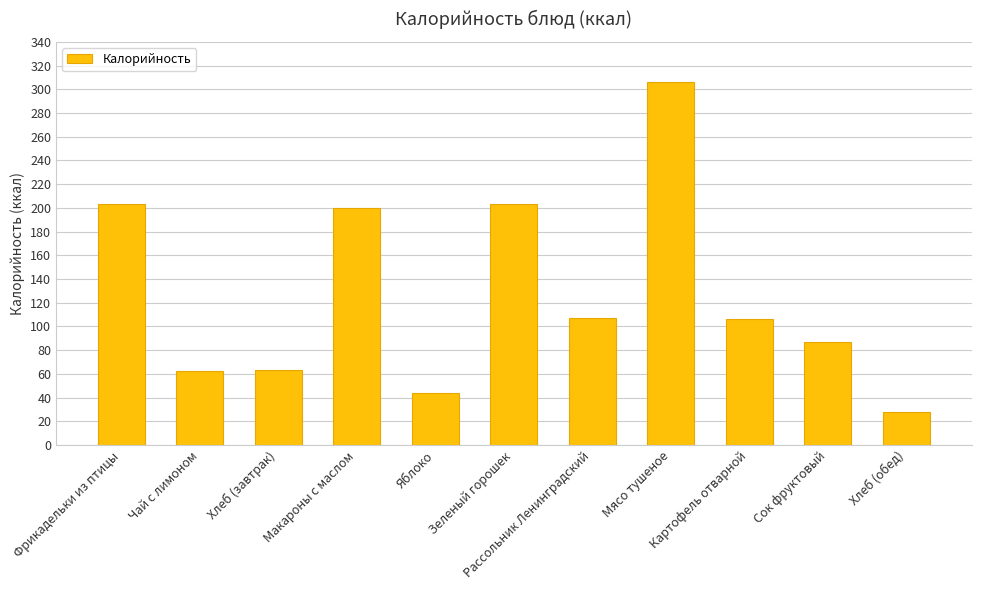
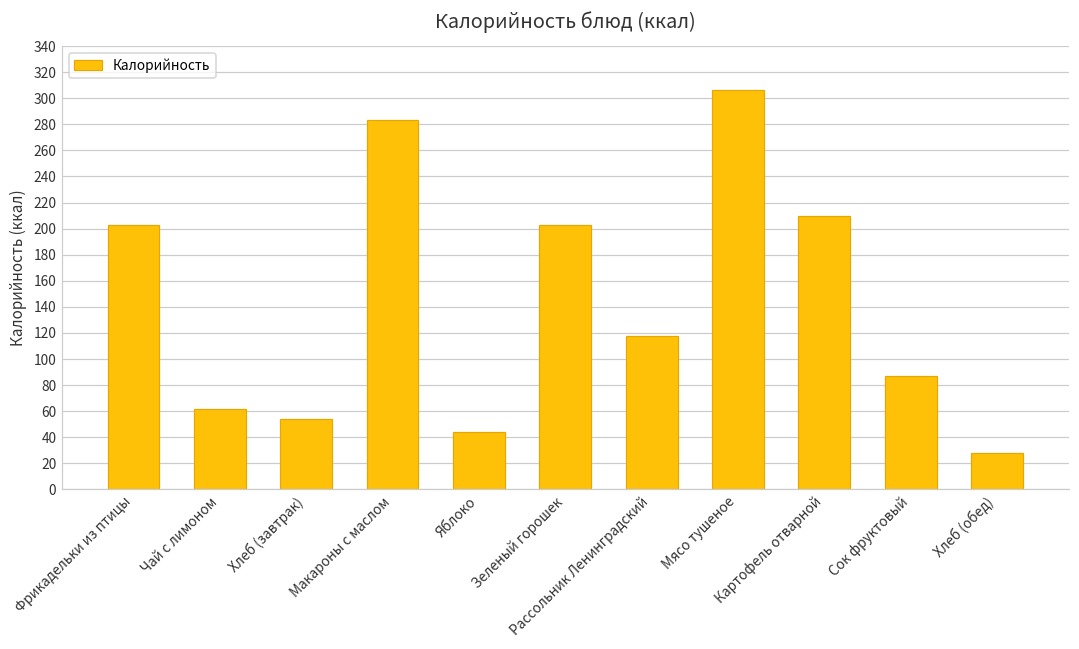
Хлеб (завтрак): 63 -> 54
Макароны с маслом: 199 -> 284
Рассольник Ленинградский: 107 -> 118
Картофель отварной: 106 -> 210
